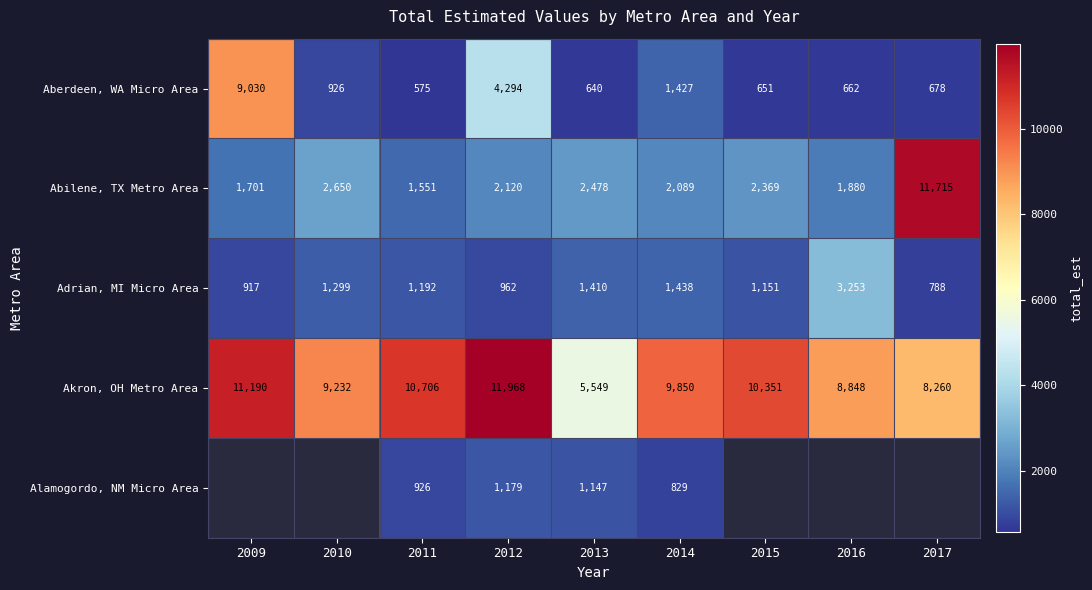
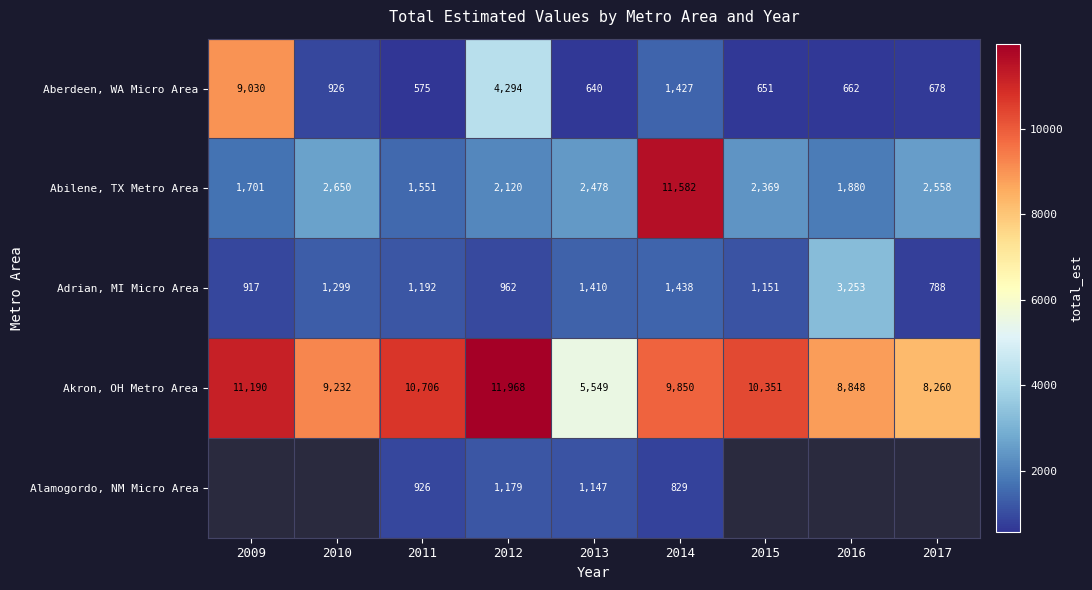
Abilene, TX Metro Area, 2014: 2,089 -> 11,582
Abilene, TX Metro Area, 2017: 11,715 -> 2,558
